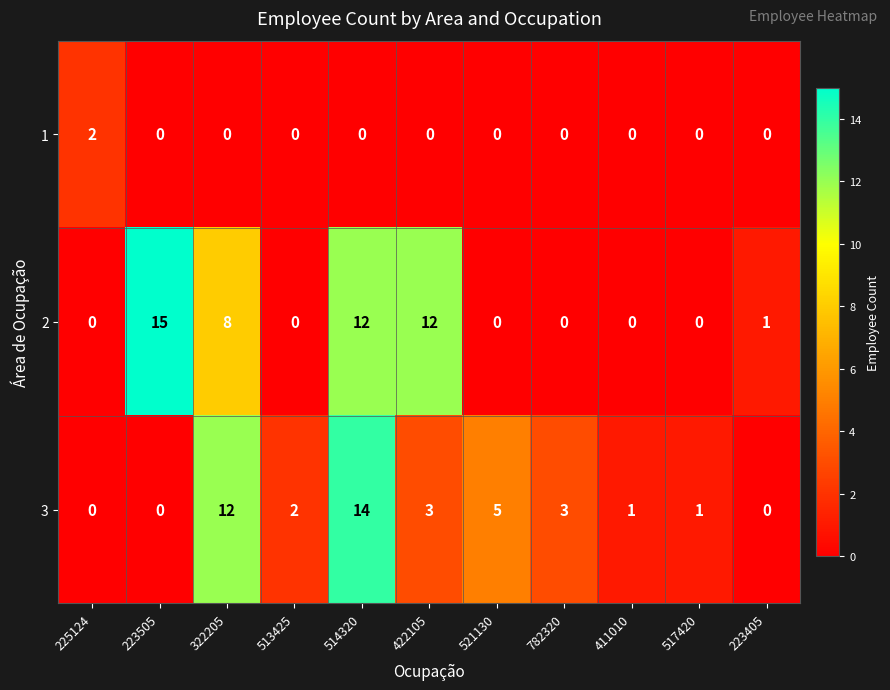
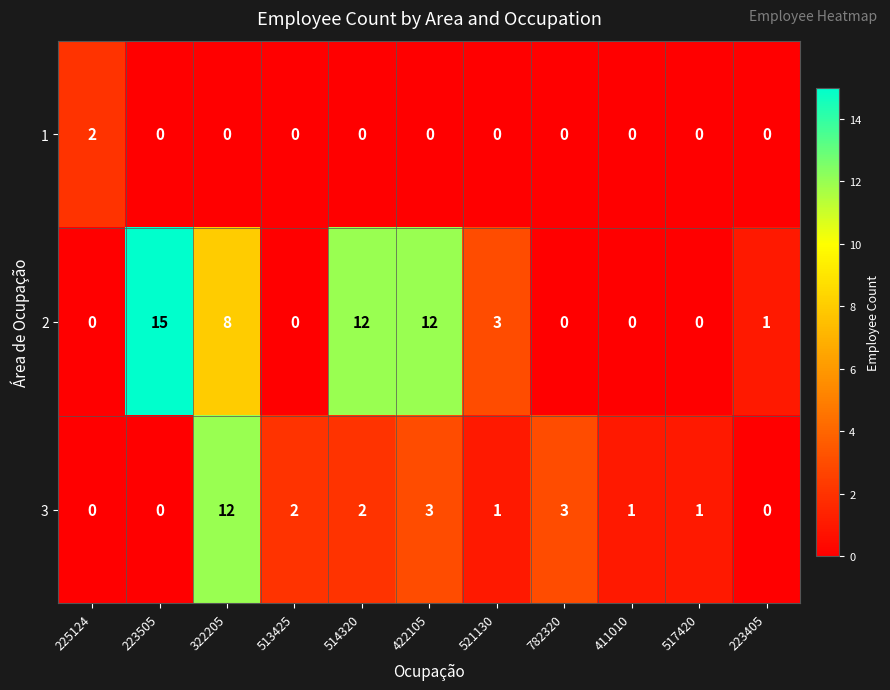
2, 521130: 0 -> 3
3, 514320: 14 -> 2
3, 521130: 5 -> 1
